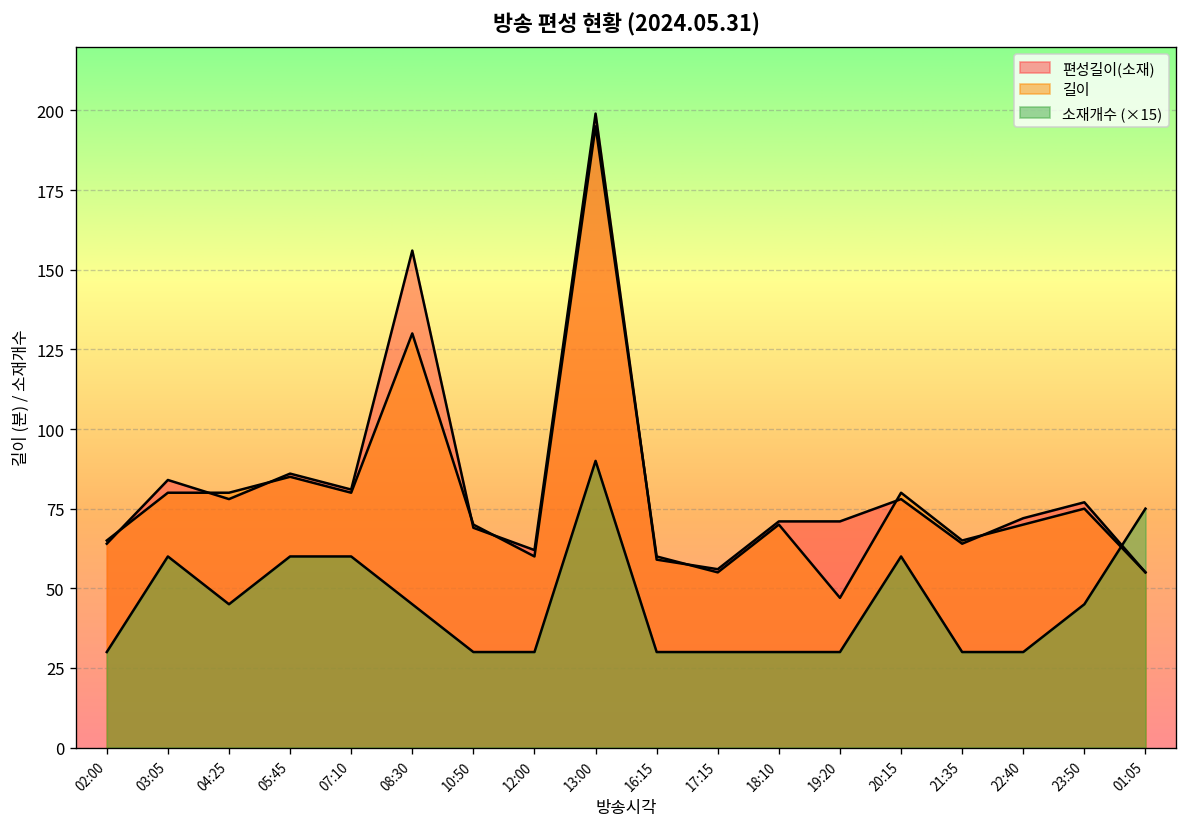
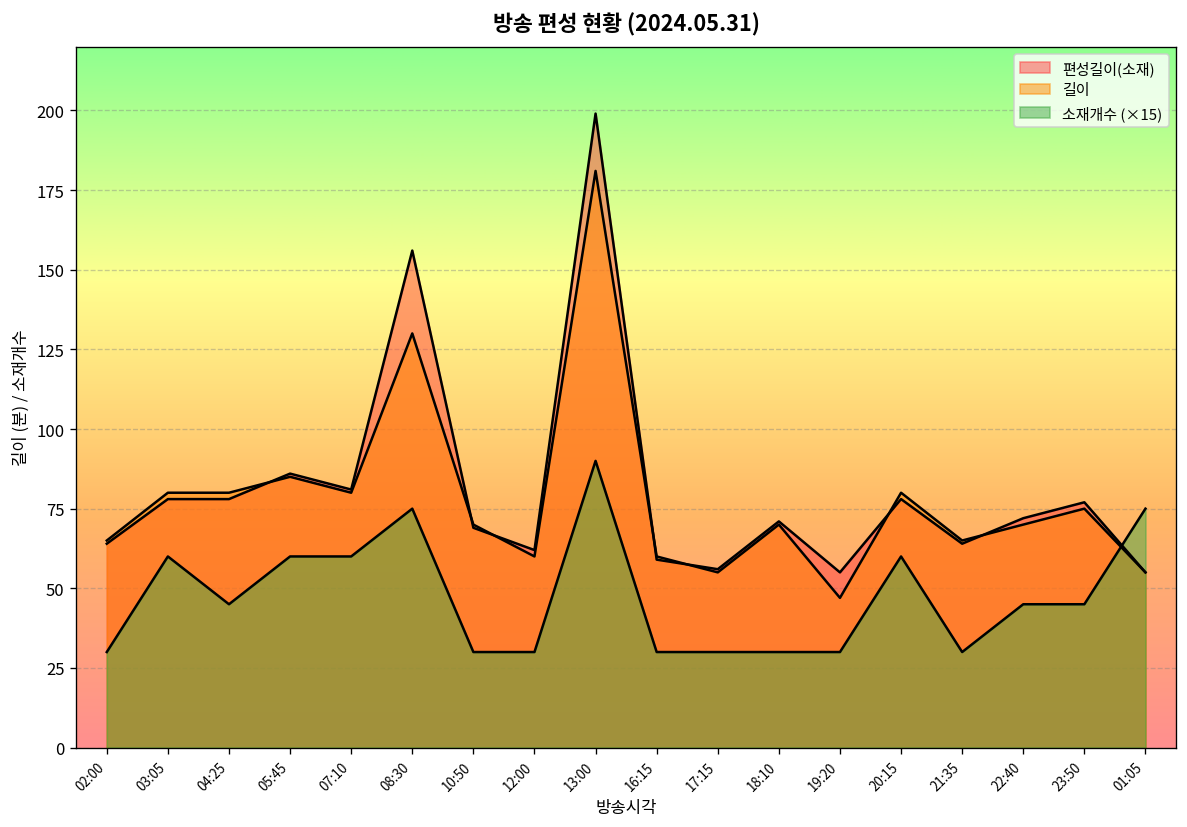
편성길이(소재), 03:05: 84 -> 78
소재개수 (×15), 08:30: 45 -> 75
길이, 13:00: 195 -> 181
편성길이(소재), 19:20: 71 -> 55
소재개수 (×15), 22:40: 30 -> 45
